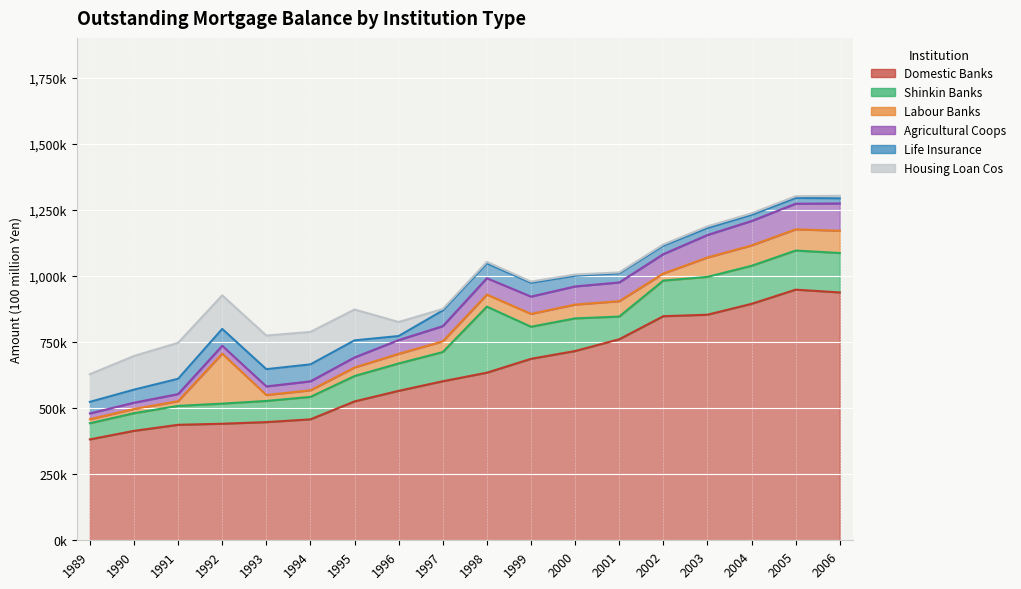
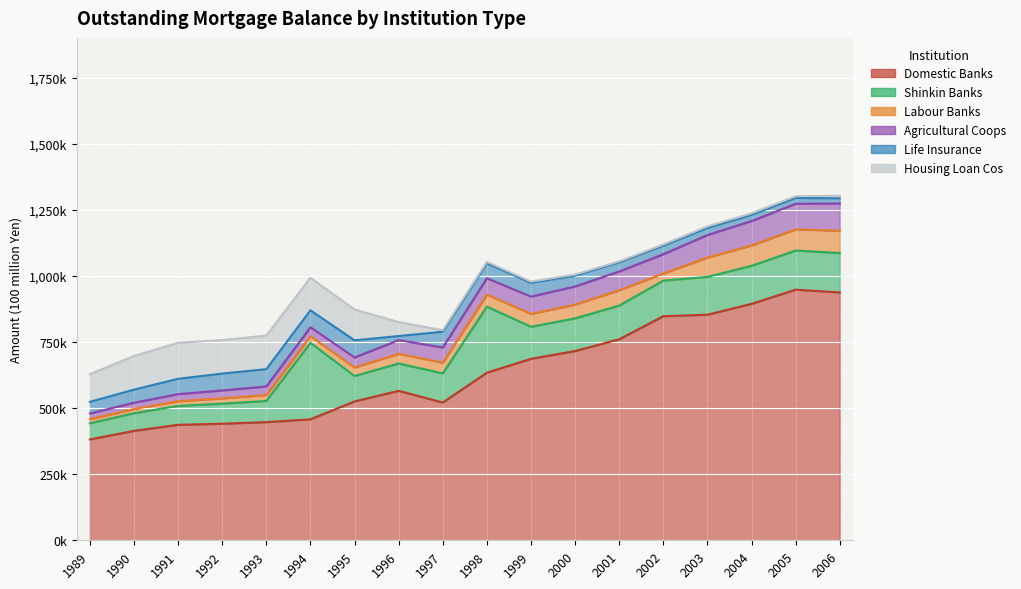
Labour Banks, 1992: 190,000 -> 20,000
Shinkin Banks, 1994: 80,000 -> 290,000
Domestic Banks, 1997: 600,000 -> 520,000
Shinkin Banks, 2001: 90,000 -> 130,000
